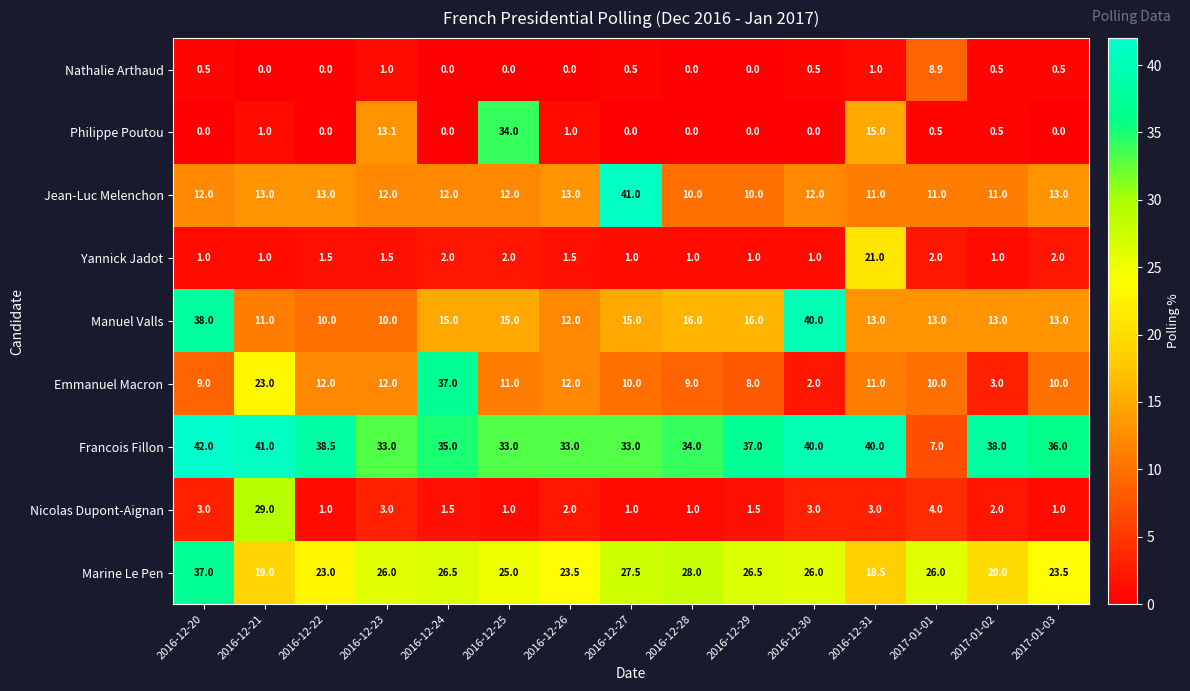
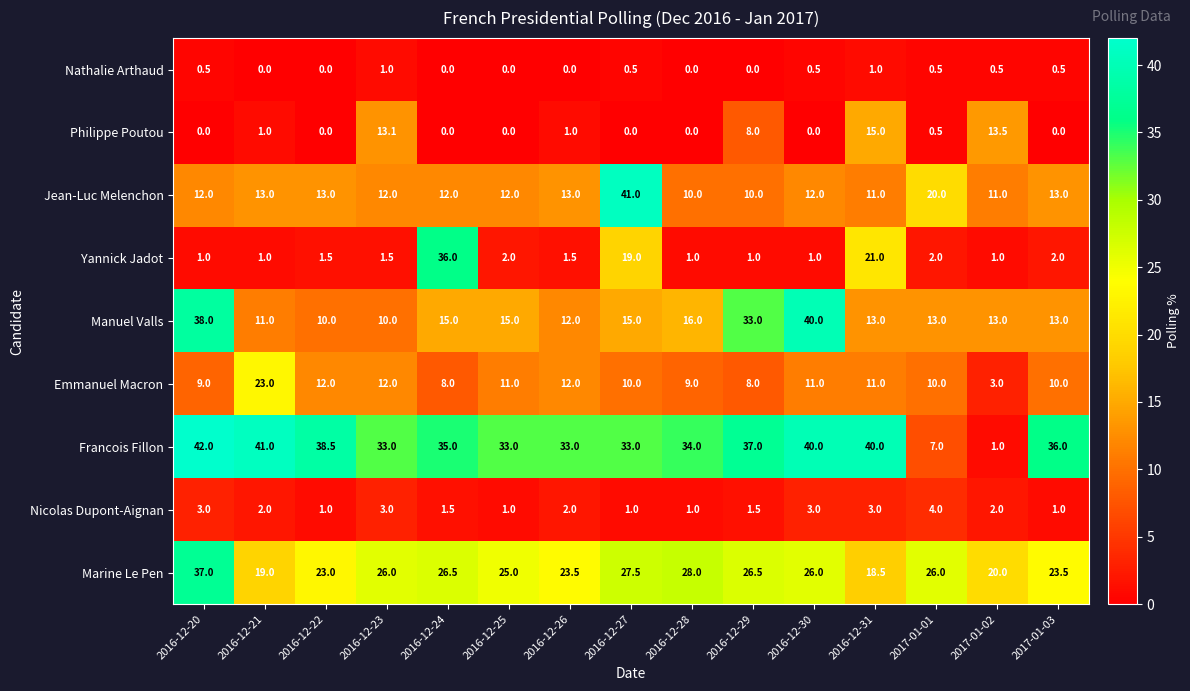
Nathalie Arthaud, 2017-01-01: 8.9 -> 0.5
Philippe Poutou, 2016-12-25: 34.0 -> 0.0
Philippe Poutou, 2016-12-29: 0.0 -> 8.0
Philippe Poutou, 2017-01-02: 0.5 -> 13.5
Jean-Luc Melenchon, 2017-01-01: 11.0 -> 20.0
Yannick Jadot, 2016-12-24: 2.0 -> 36.0
Yannick Jadot, 2016-12-27: 1.0 -> 19.0
Manuel Valls, 2016-12-29: 16.0 -> 33.0
Emmanuel Macron, 2016-12-24: 37.0 -> 8.0
Emmanuel Macron, 2016-12-30: 2.0 -> 11.0
Francois Fillon, 2017-01-02: 38.0 -> 1.0
Nicolas Dupont-Aignan, 2016-12-21: 29.0 -> 2.0
